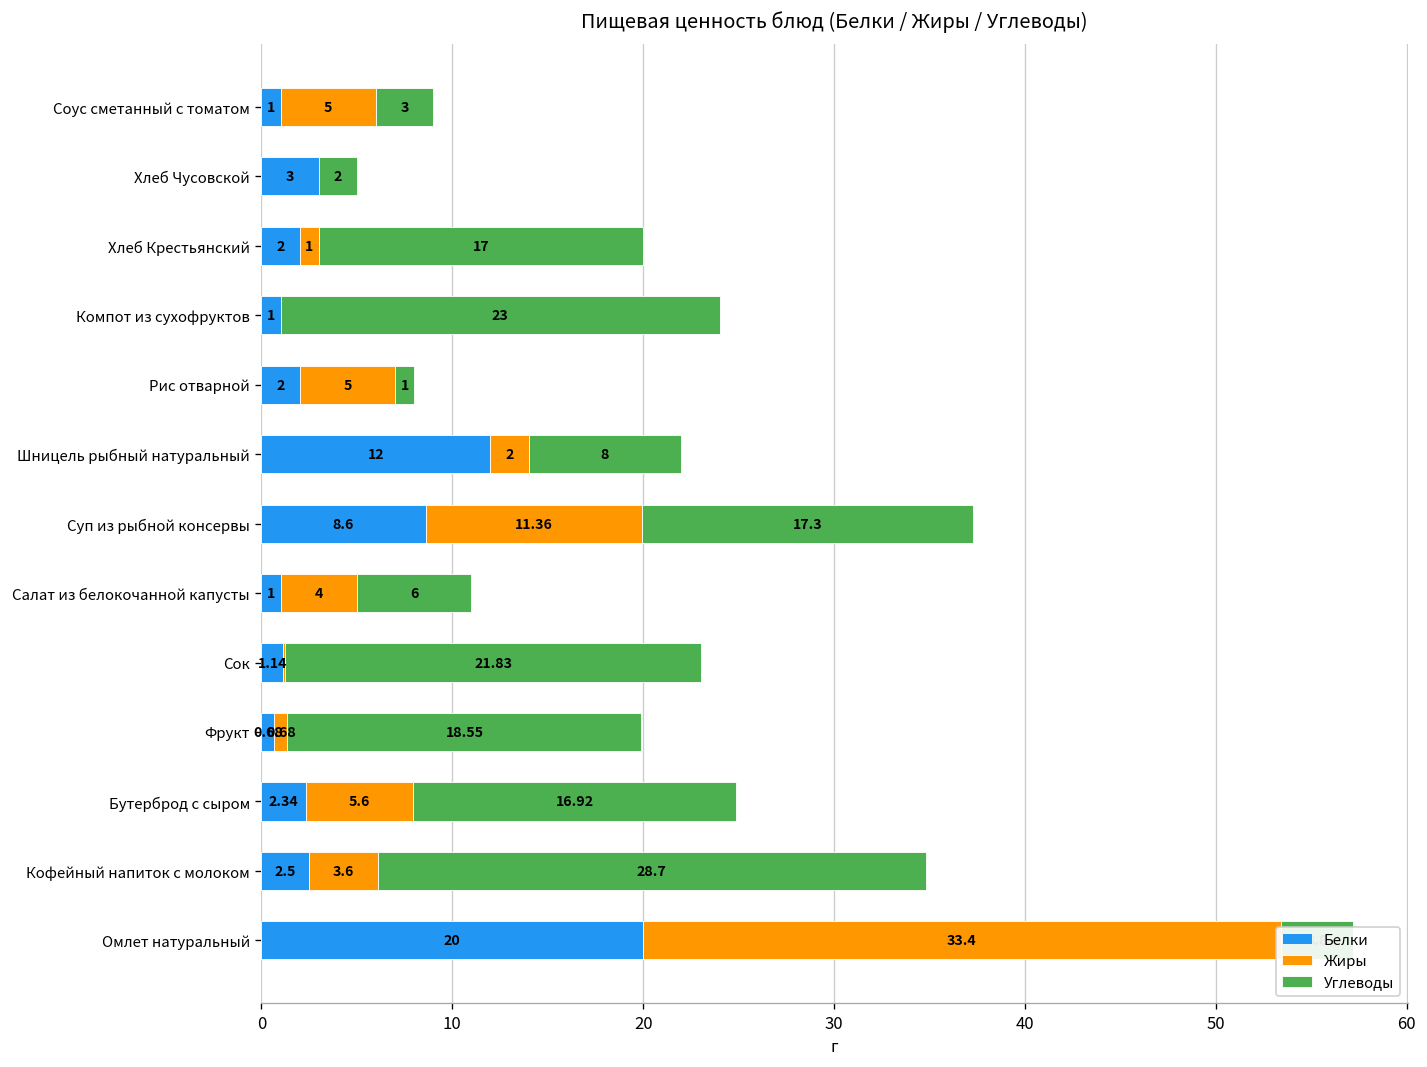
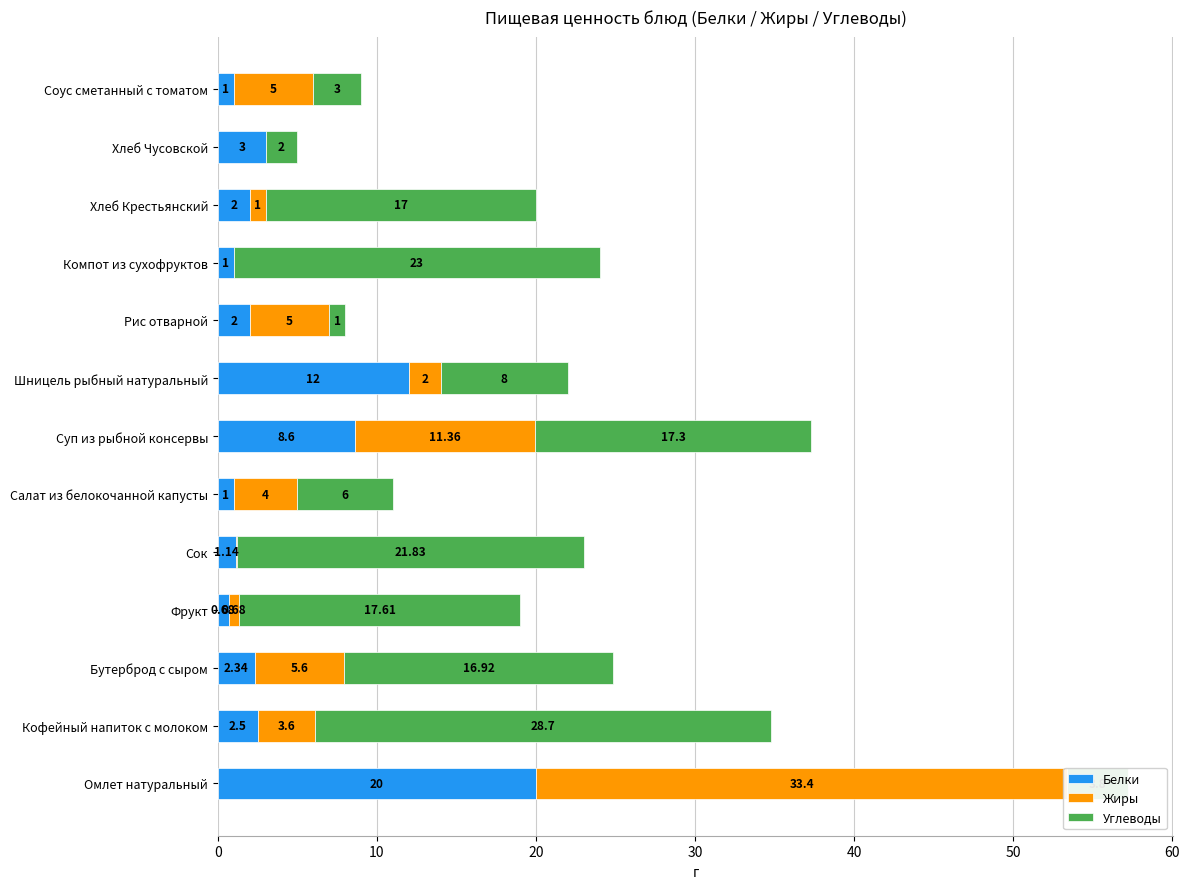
Углеводы, Фрукт: 18.55 -> 17.61
